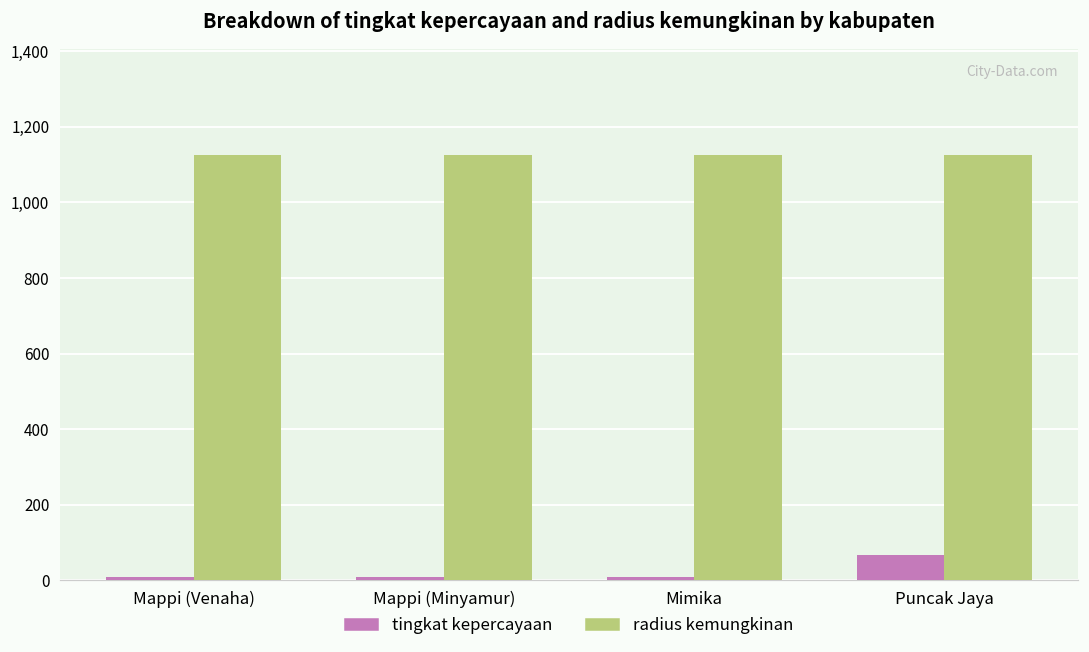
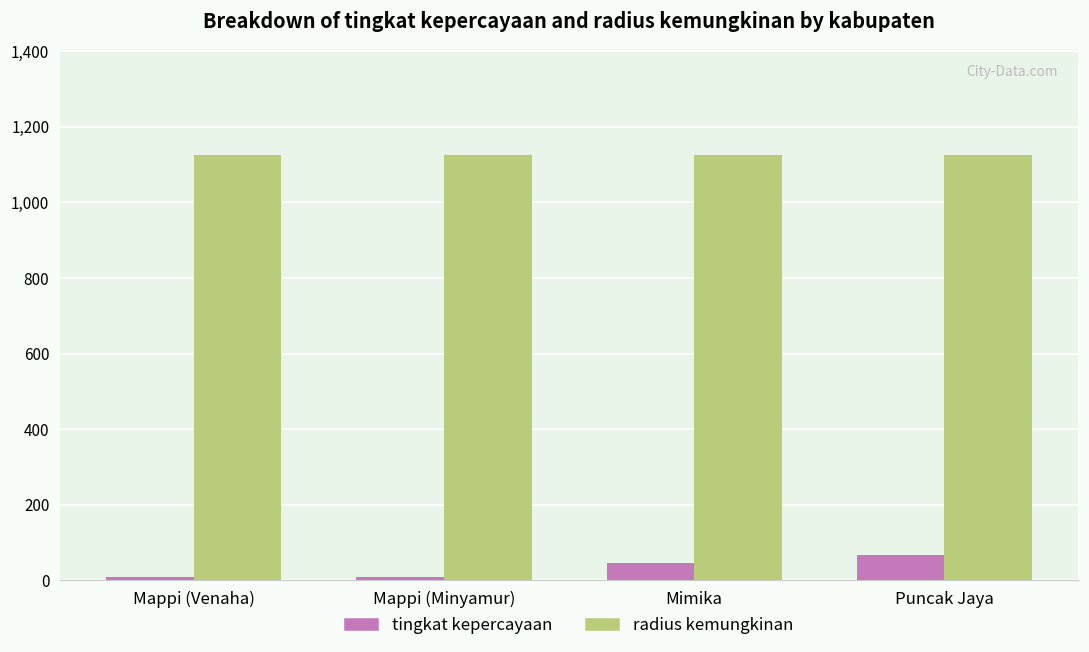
tingkat kepercayaan, Mimika: 10 -> 50
